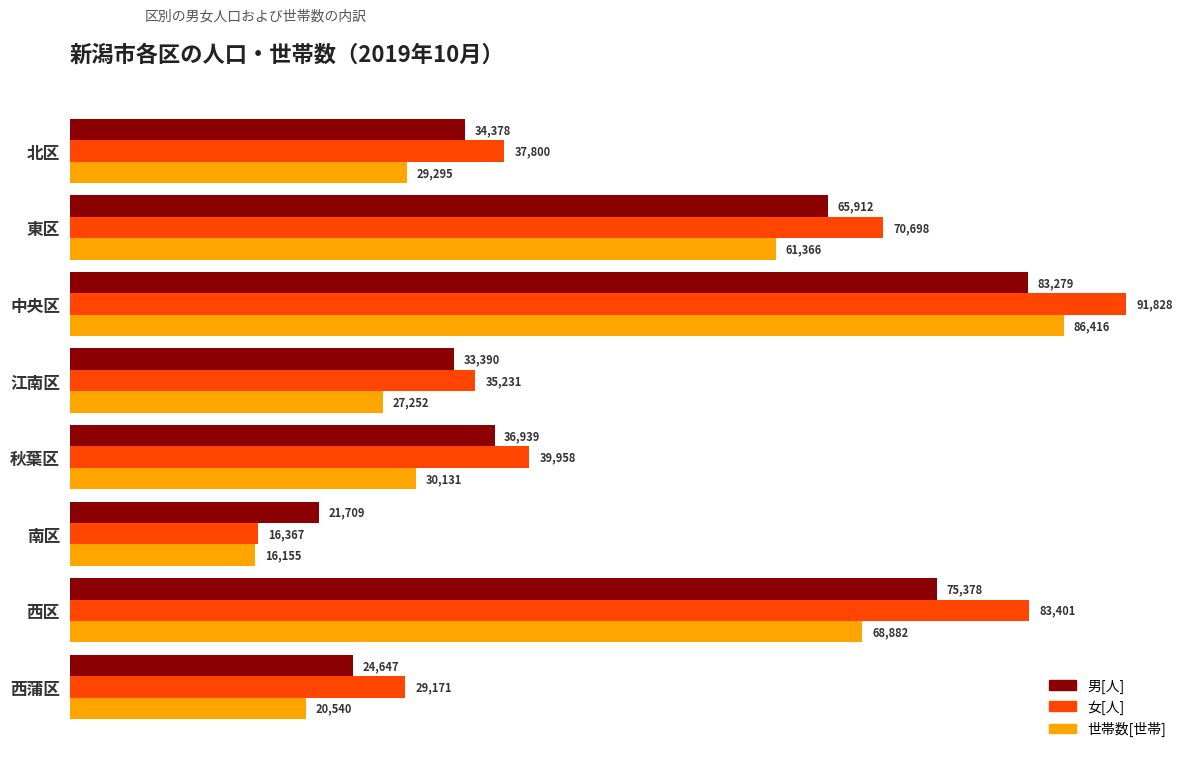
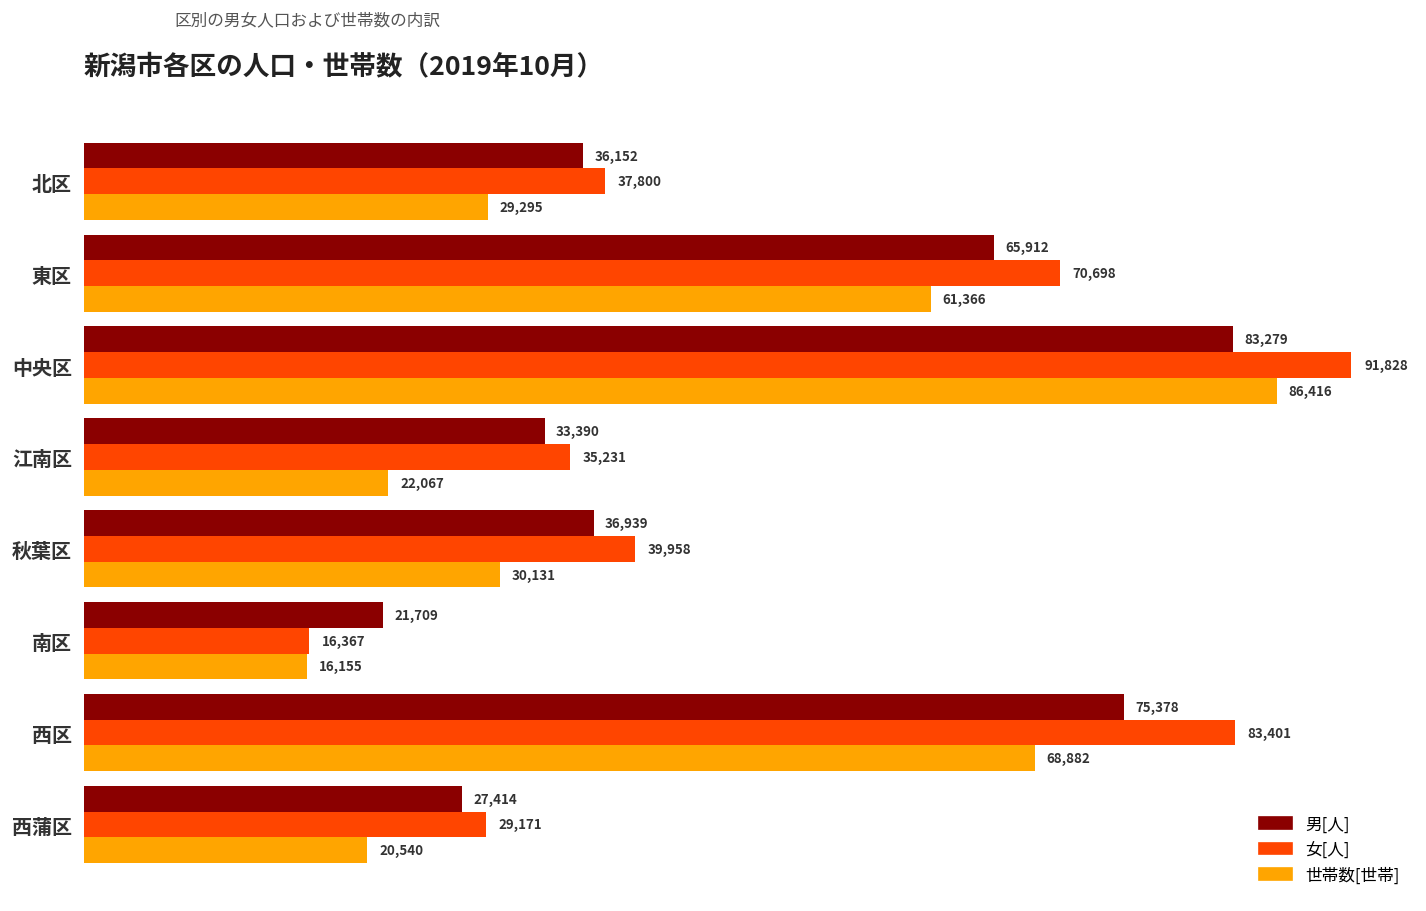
男[人], 北区: 34,378 -> 36,152
世帯数[世帯], 江南区: 27,252 -> 22,067
男[人], 西蒲区: 24,647 -> 27,414
